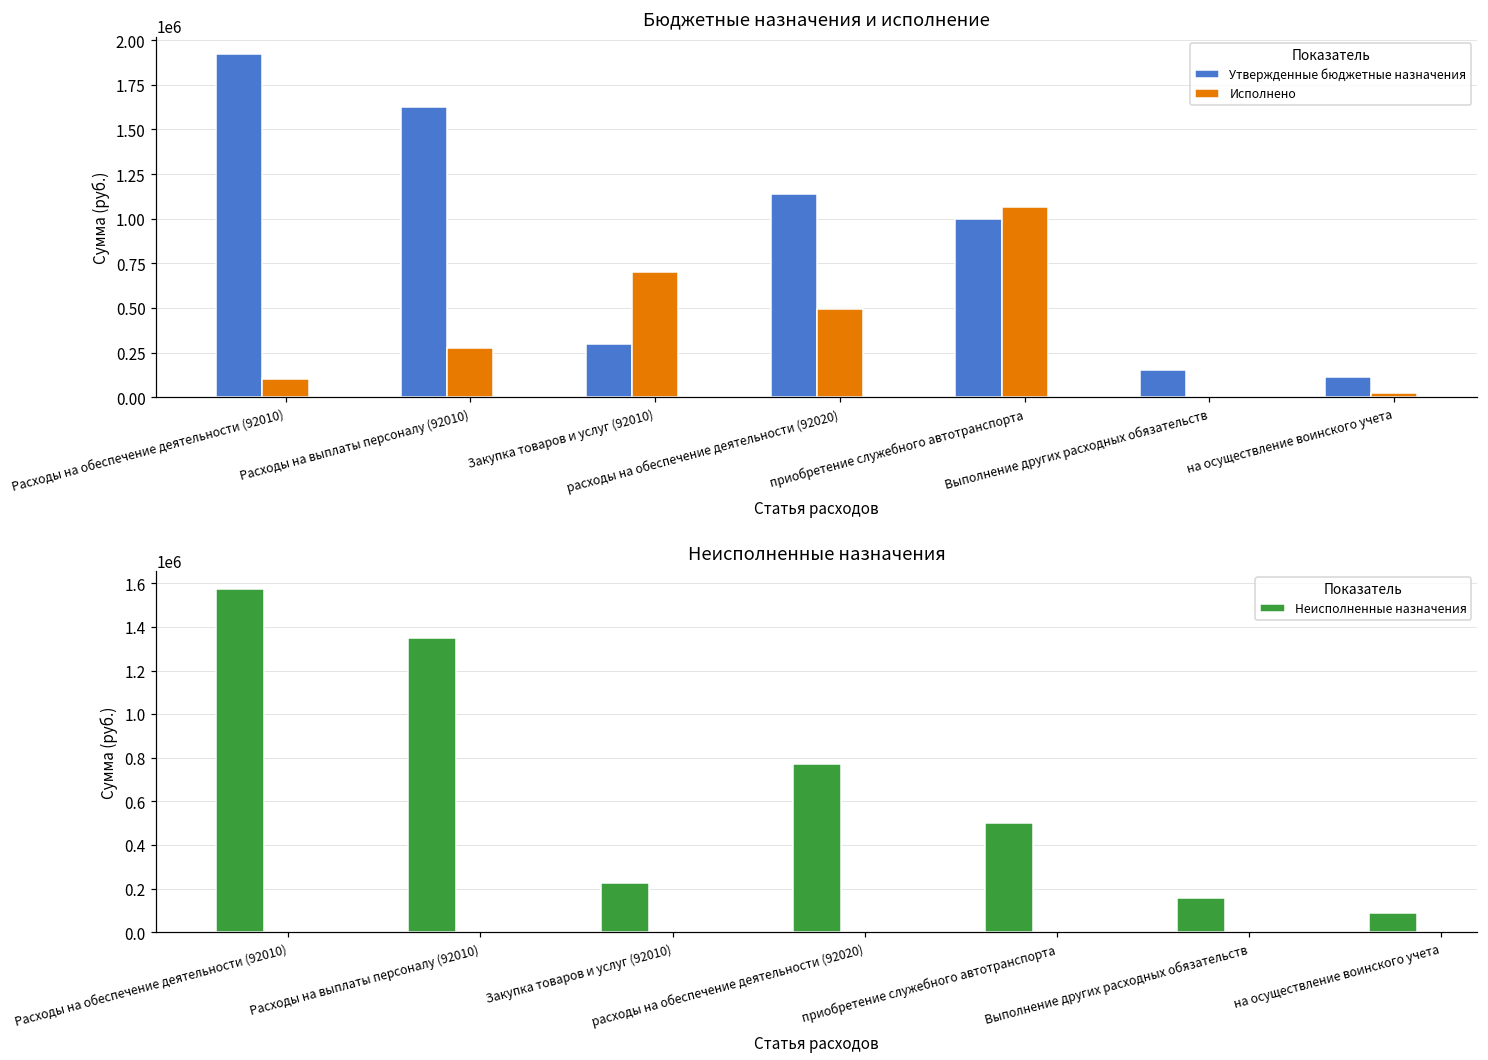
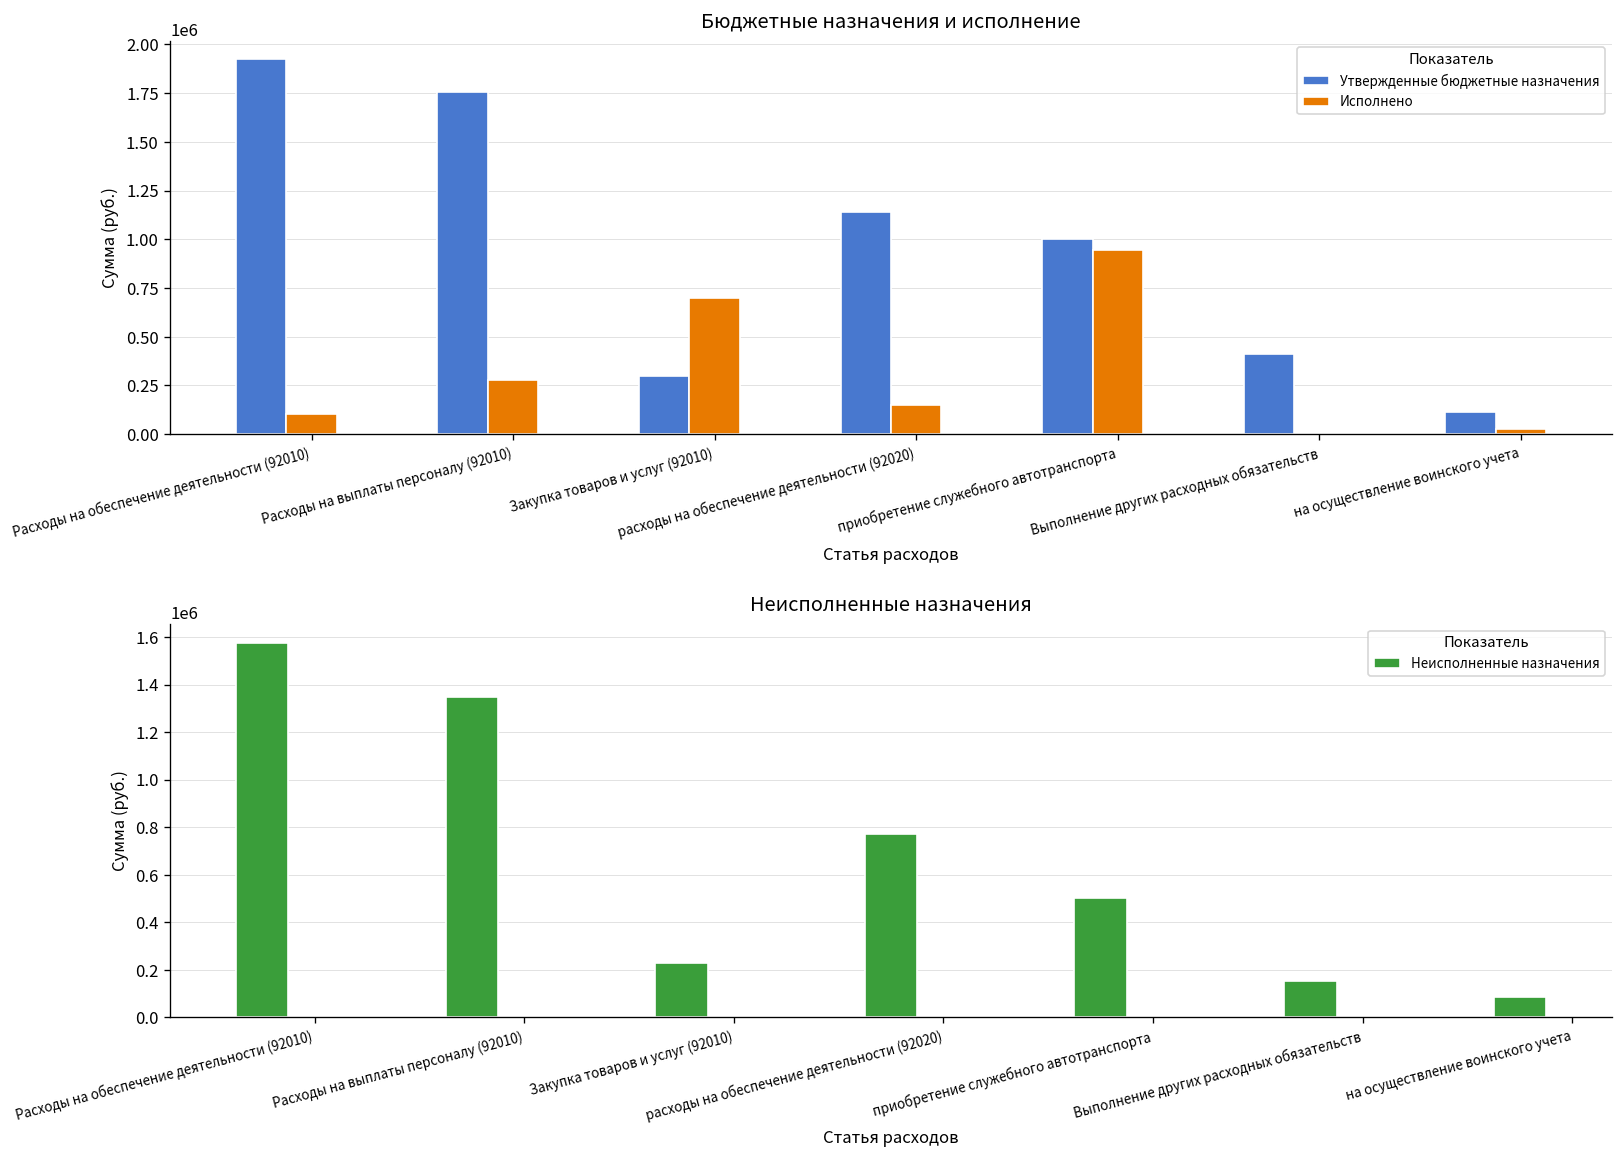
Бюджетные назначения и исполнение, Утвержденные бюджетные назначения, Расходы на выплаты персоналу (92010): 1630000 -> 1760000
Бюджетные назначения и исполнение, Исполнено, расходы на обеспечение деятельности (92020): 490000 -> 150000
Бюджетные назначения и исполнение, Исполнено, приобретение служебного автотранспорта: 1060000 -> 950000
Бюджетные назначения и исполнение, Утвержденные бюджетные назначения, Выполнение других расходных обязательств: 160000 -> 410000
